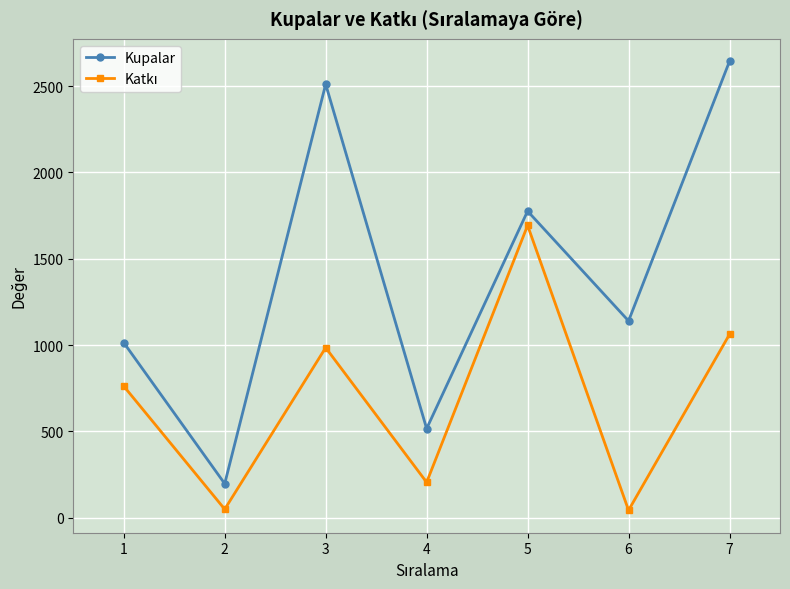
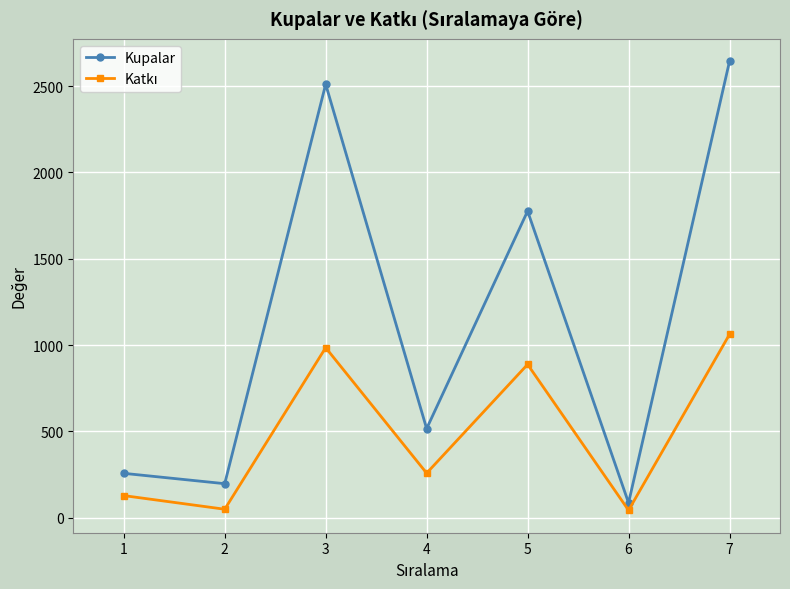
Kupalar, 1: 1010 -> 260
Katkı, 1: 760 -> 130
Katkı, 4: 210 -> 260
Katkı, 5: 1690 -> 890
Kupalar, 6: 1140 -> 90
